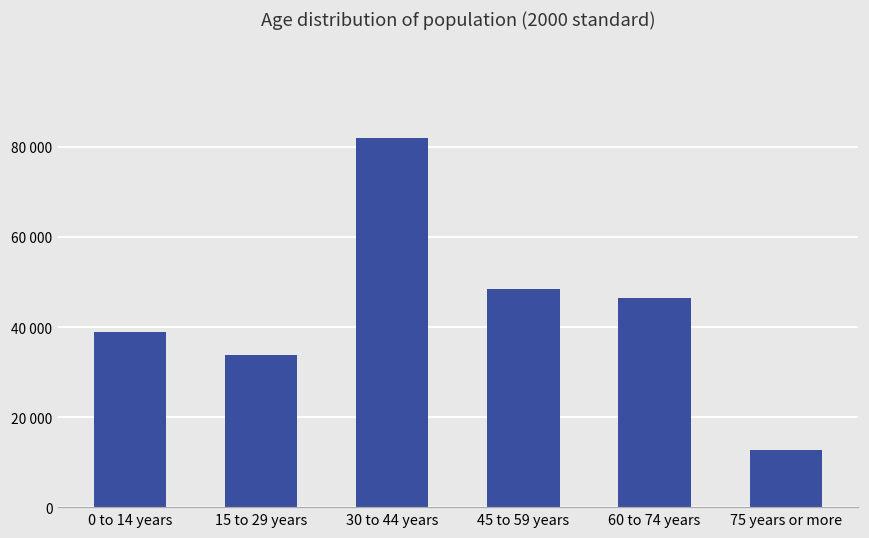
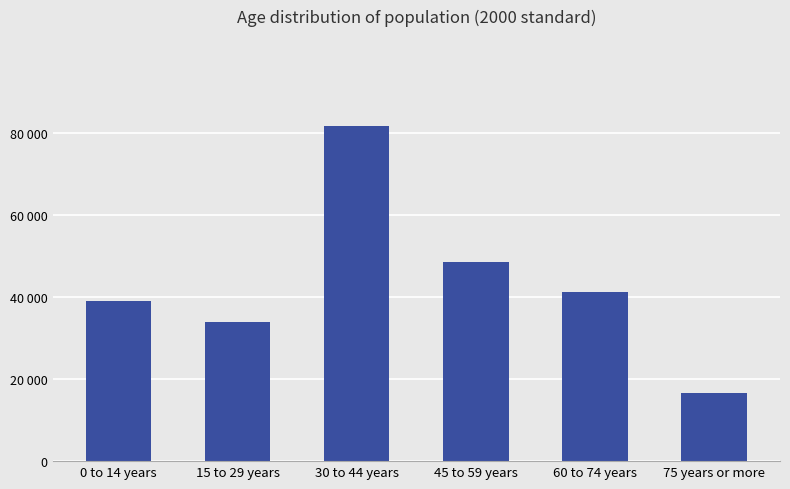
60 to 74 years: 46000 -> 41000
75 years or more: 13000 -> 17000
